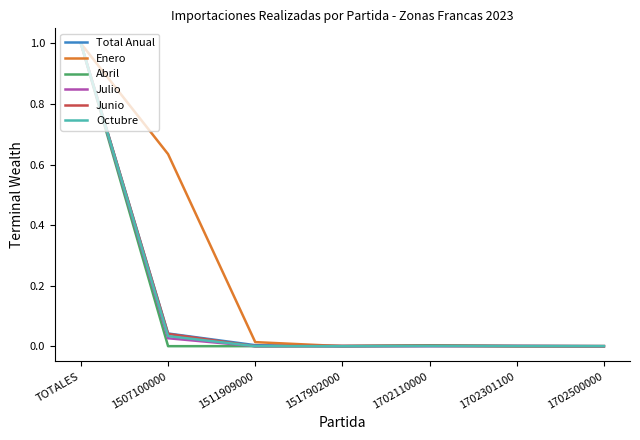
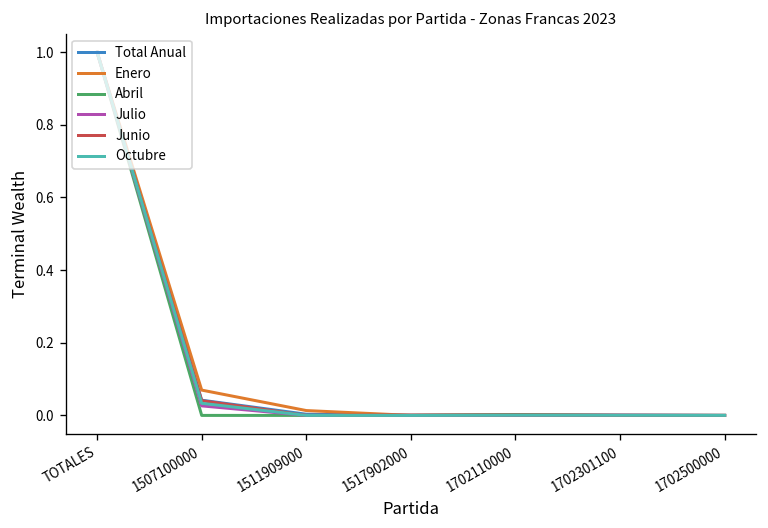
Enero, 1507100000: 0.63 -> 0.07
